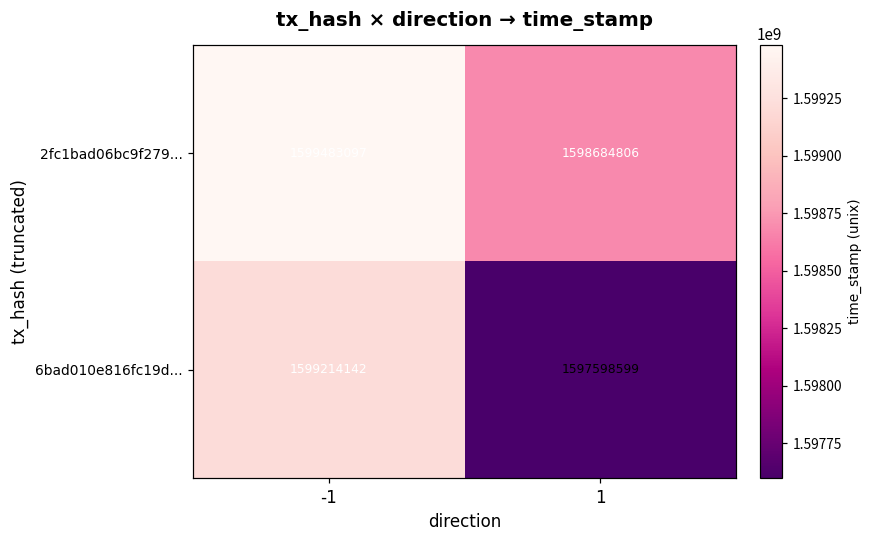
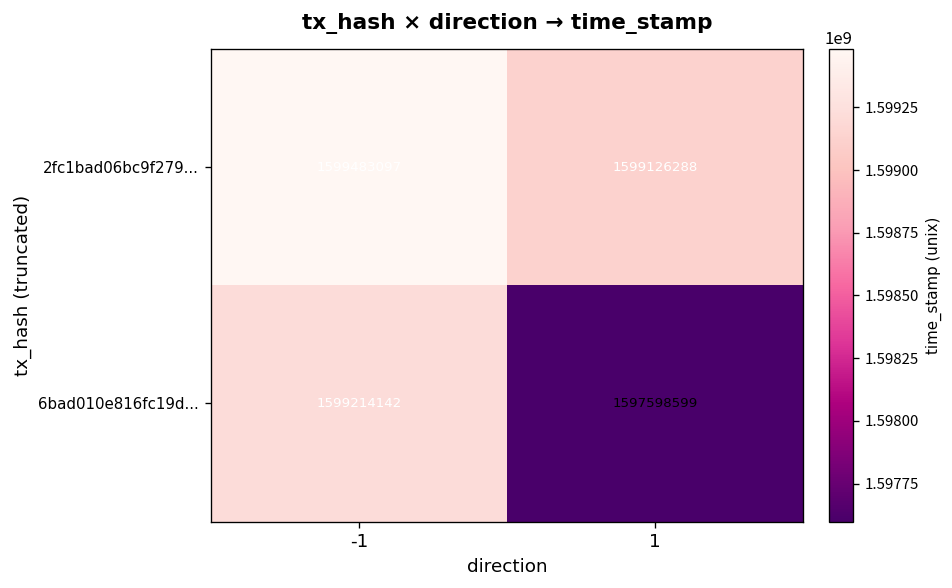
2fc1bad06bc9f279..., 1: 1598684806 -> 1599126288
